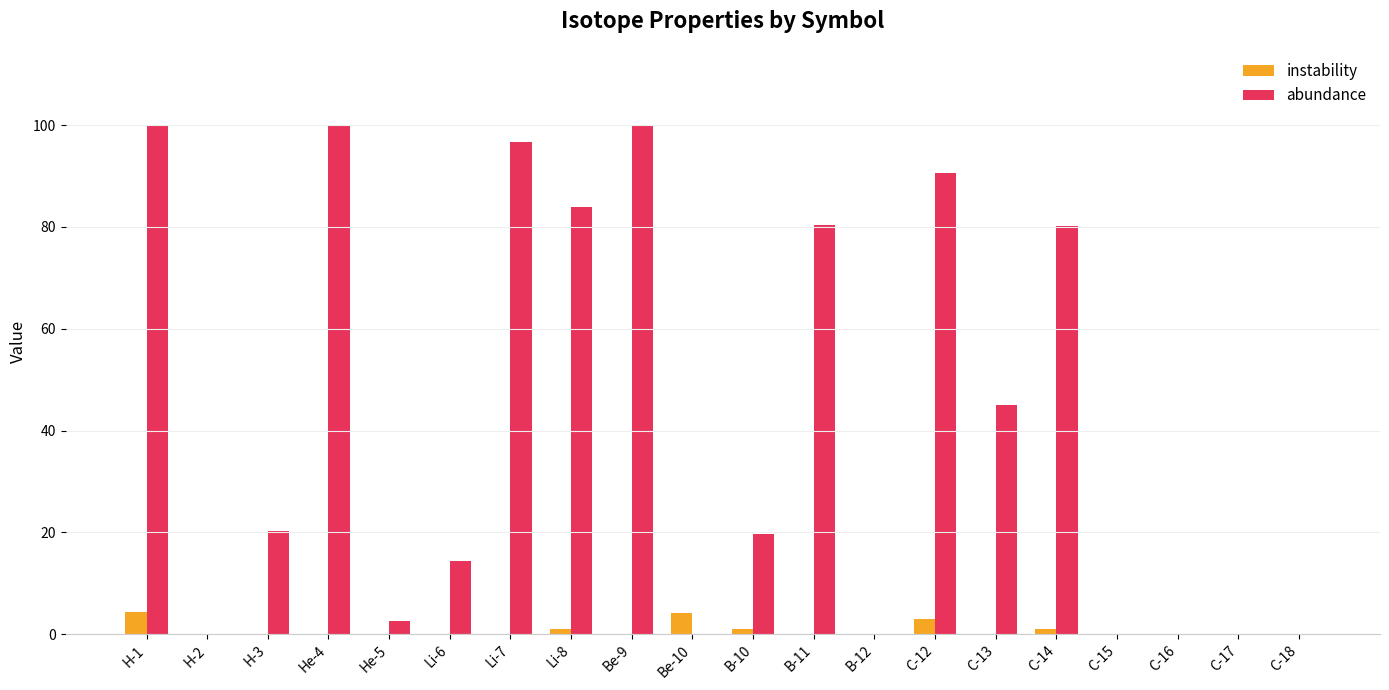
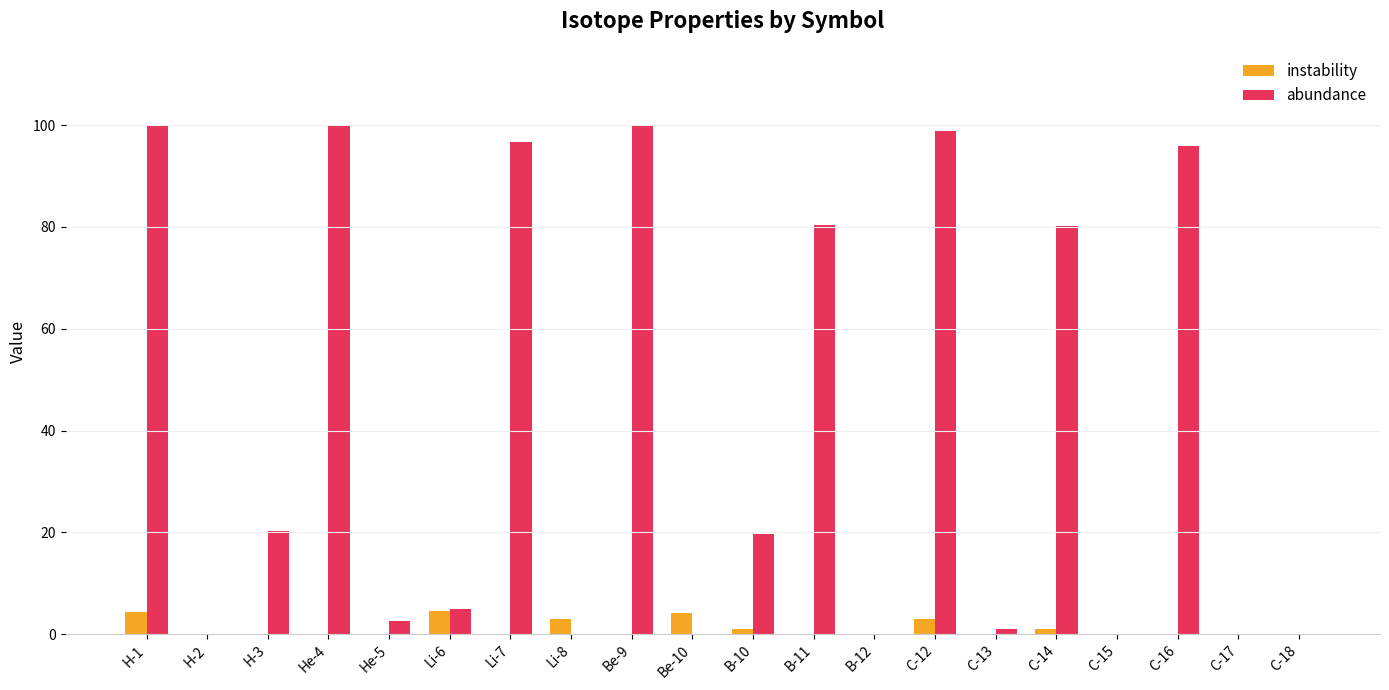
instability, Li-6: 0 -> 5
abundance, Li-6: 14 -> 5
instability, Li-8: 1 -> 3
abundance, Li-8: 84 -> 0
abundance, C-12: 91 -> 99
abundance, C-13: 45 -> 1
abundance, C-16: 0 -> 96
